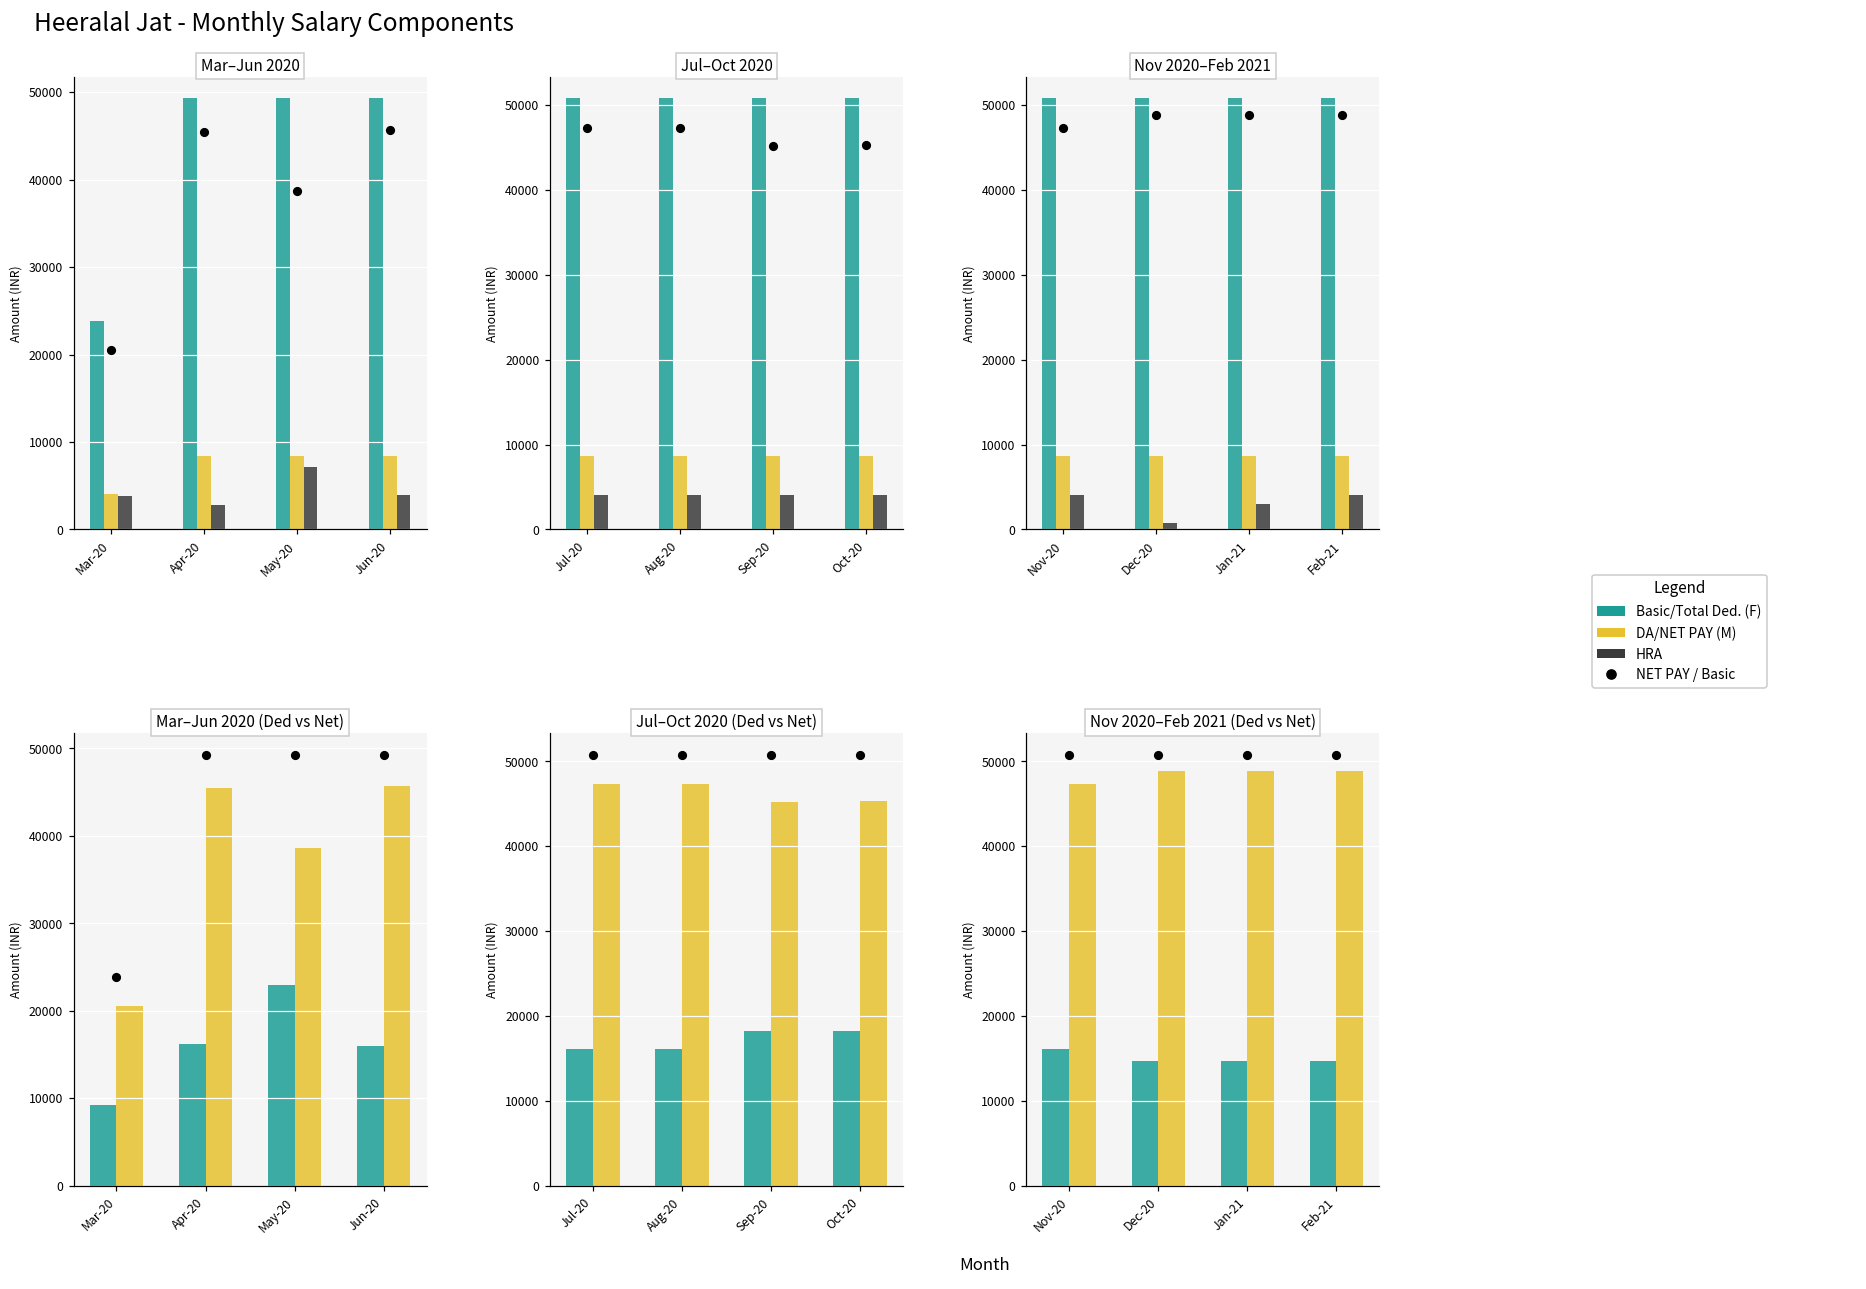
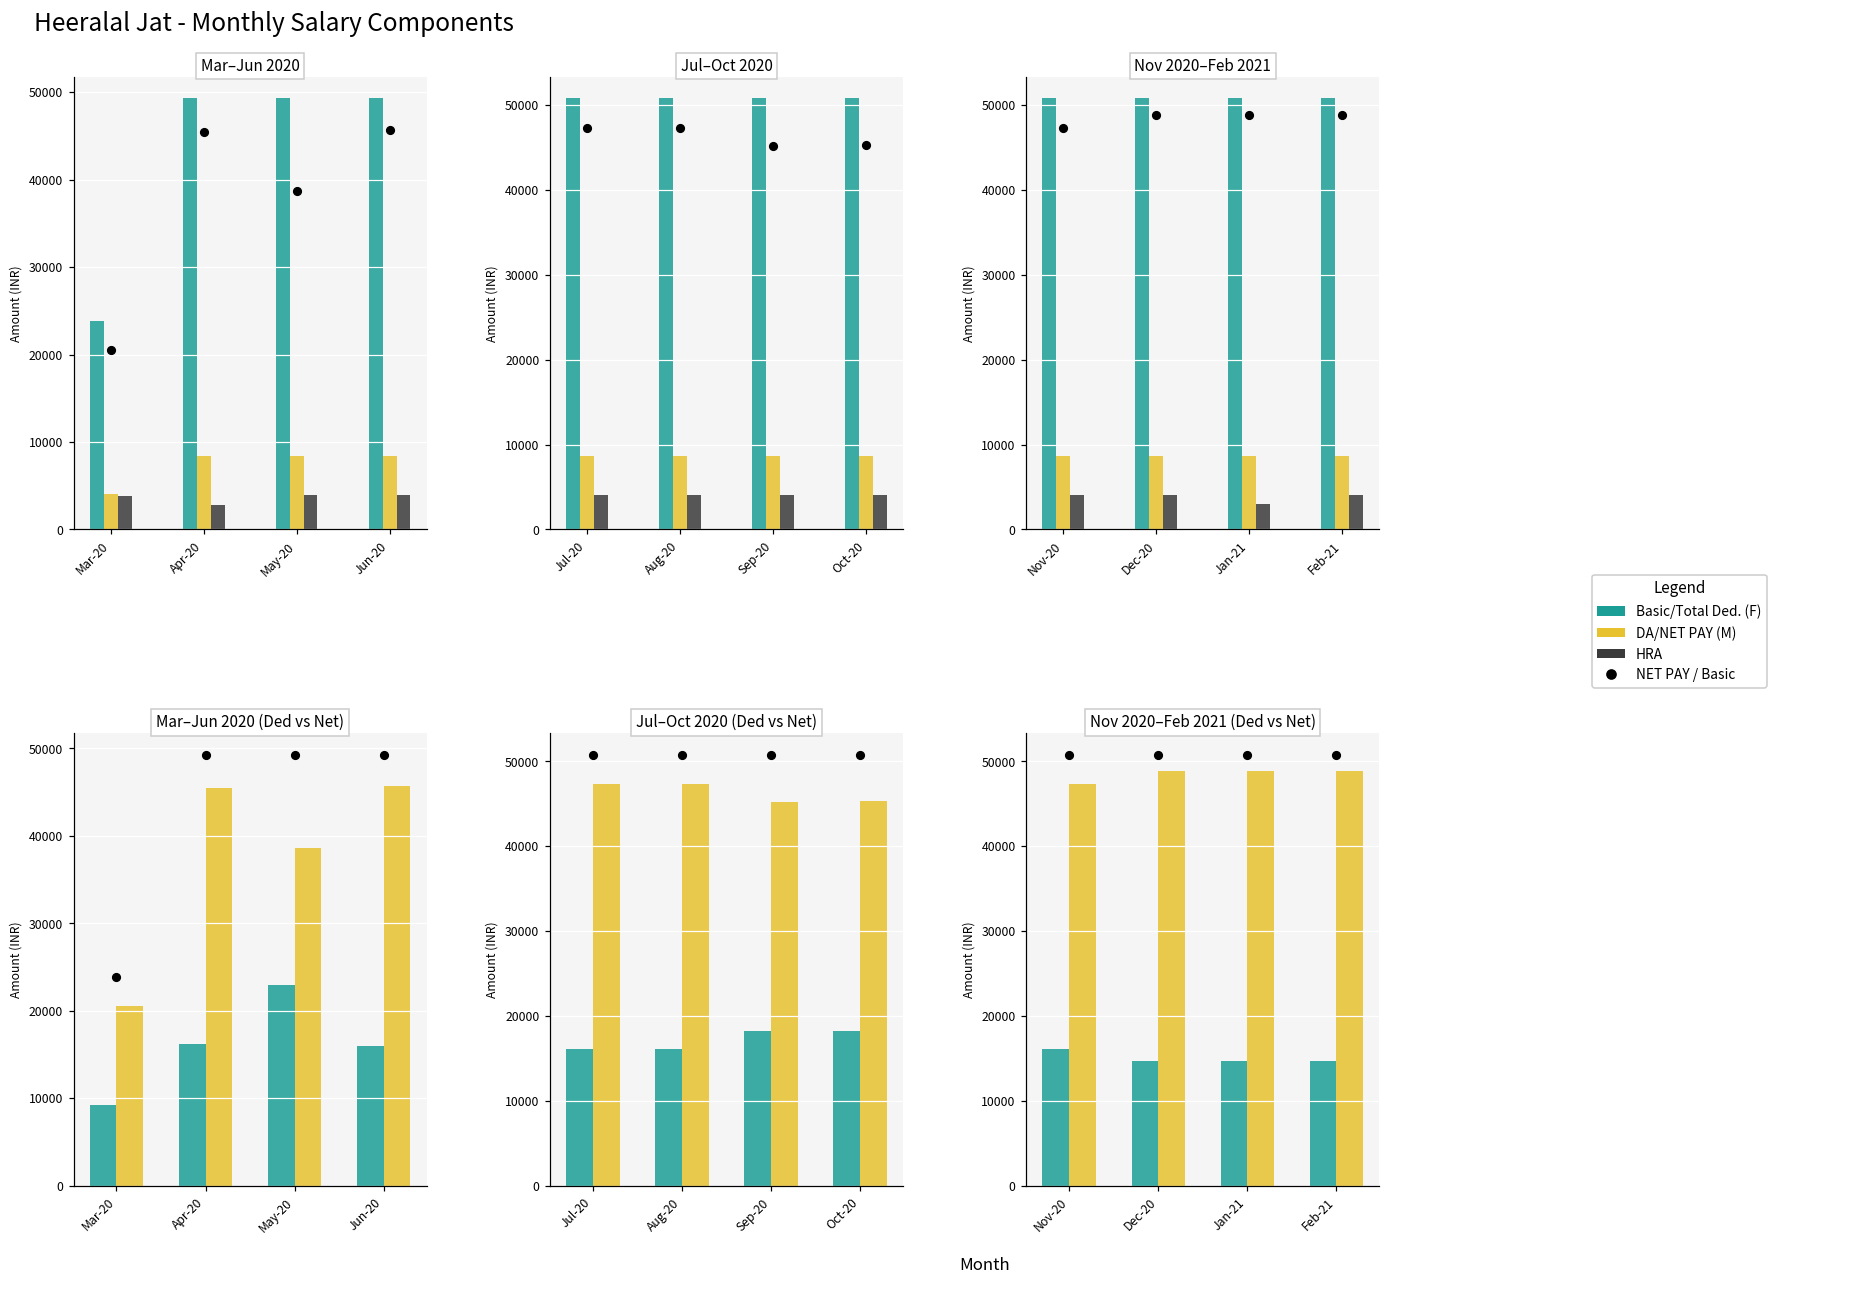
Mar–Jun 2020, HRA, May-20: 7000 -> 4000
Nov 2020–Feb 2021, HRA, Dec-20: 1000 -> 4000
